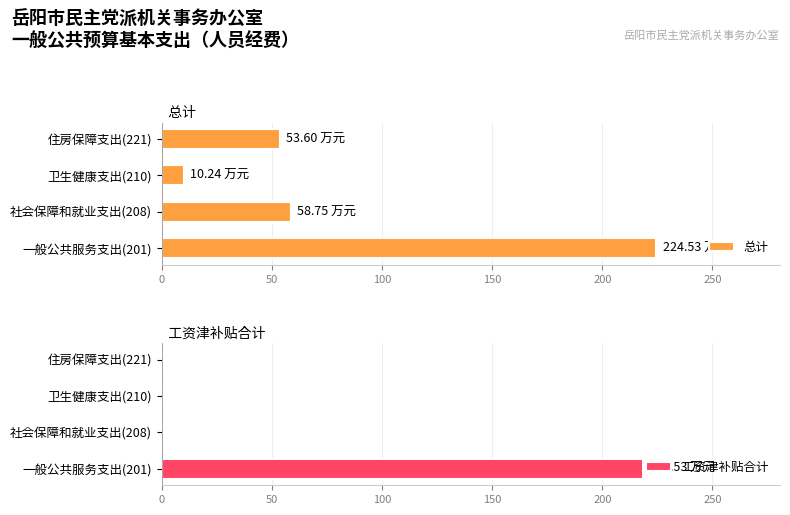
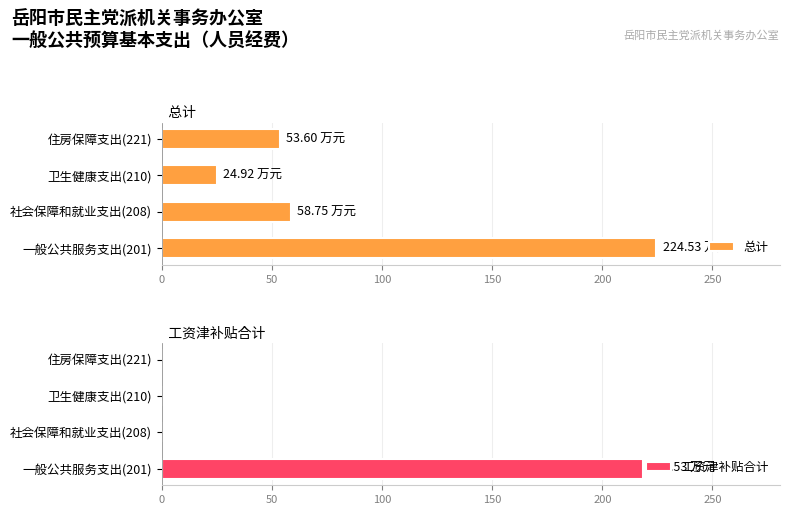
总计, 卫生健康支出(210): 10.24 -> 24.92
